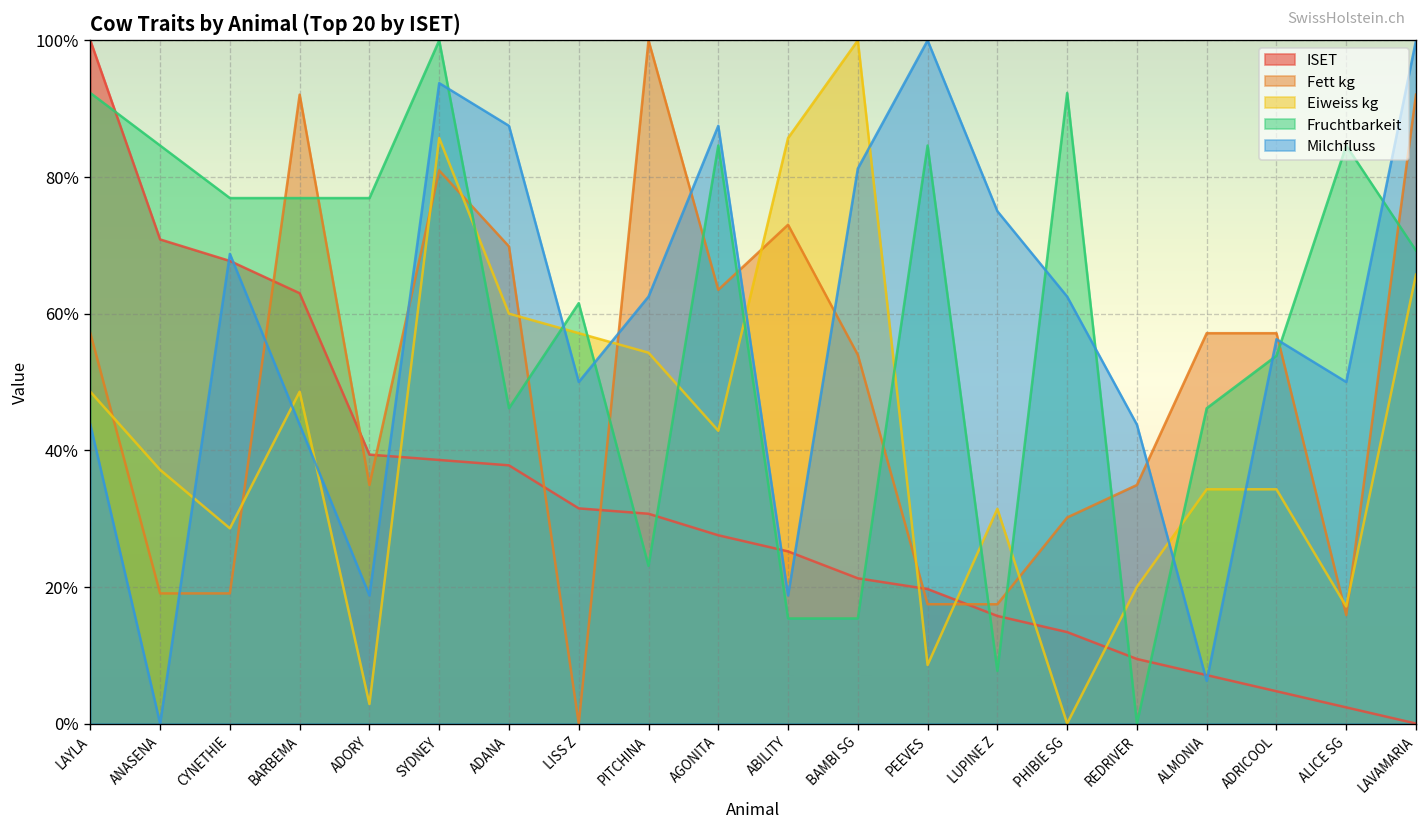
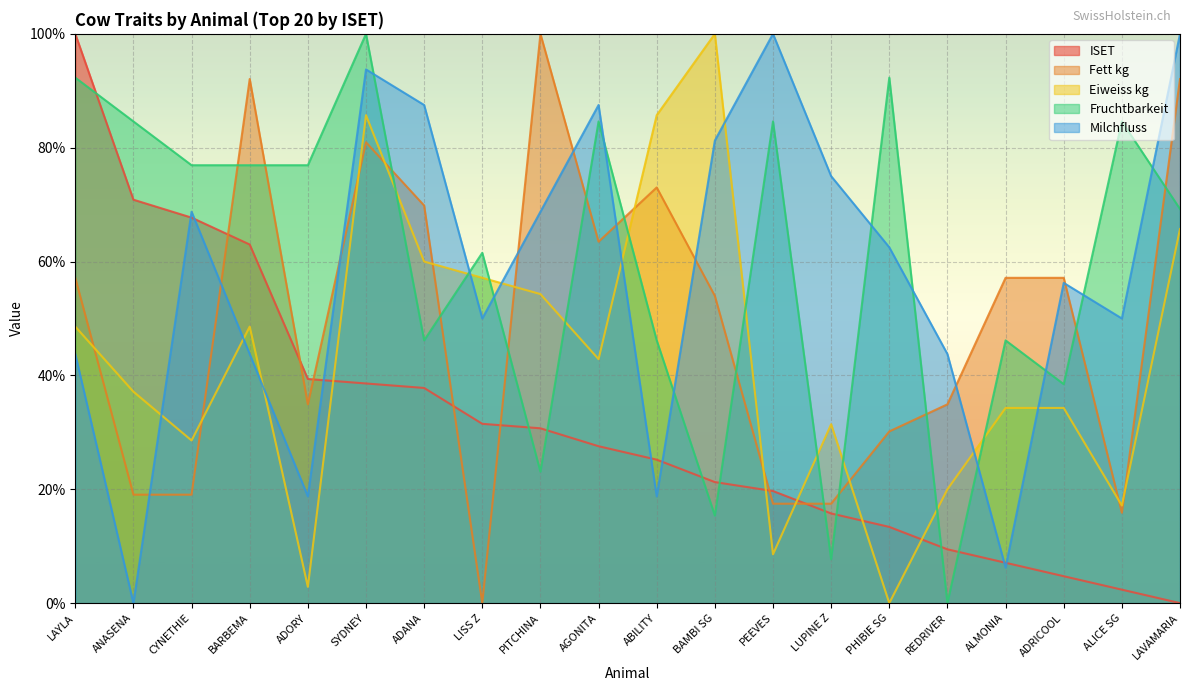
Milchfluss, PITCHINA: 63% -> 69%
Fruchtbarkeit, ABILITY: 15% -> 46%
Fruchtbarkeit, ADRICOOL: 54% -> 38%
